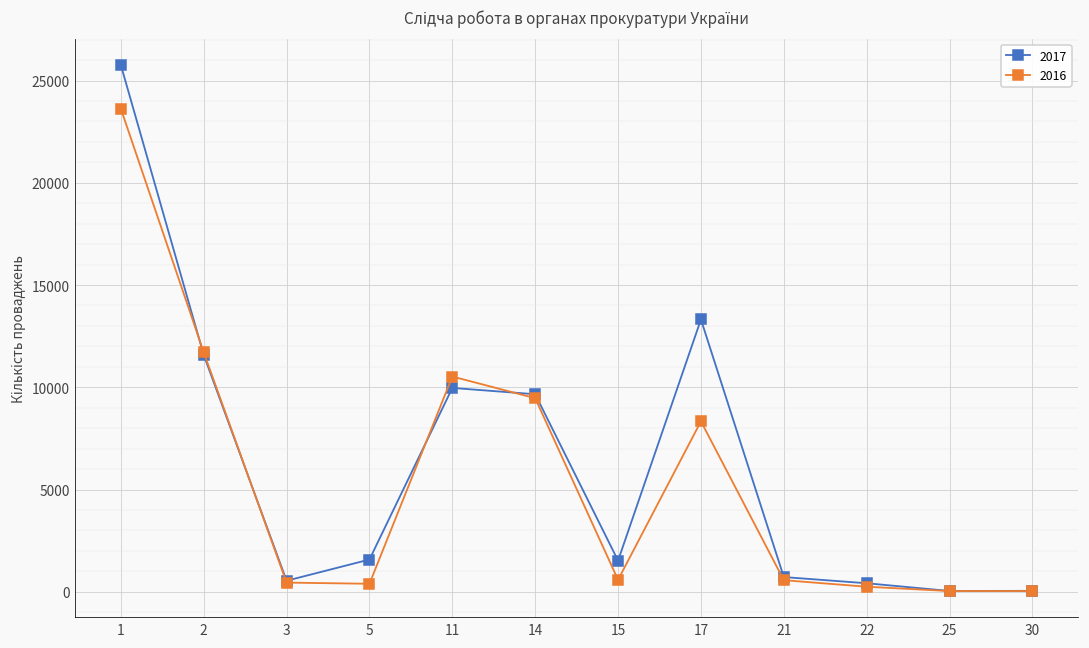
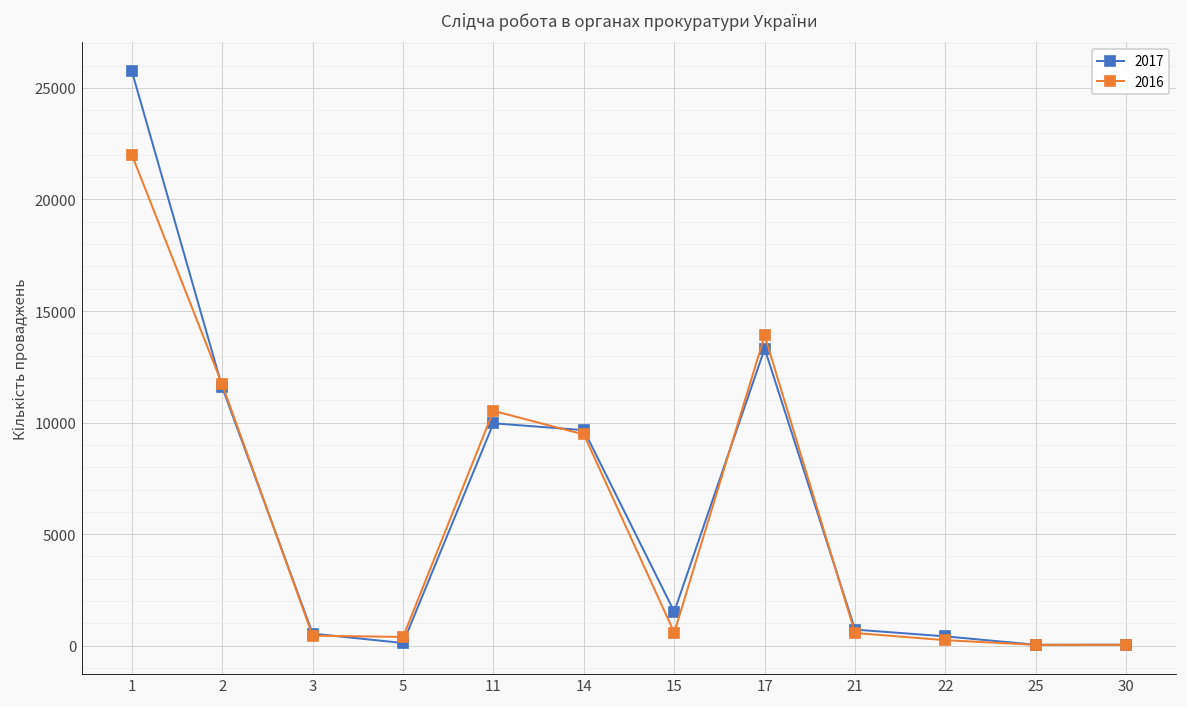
2016, 1: 23600 -> 22000
2017, 5: 1600 -> 100
2016, 17: 8300 -> 13900
